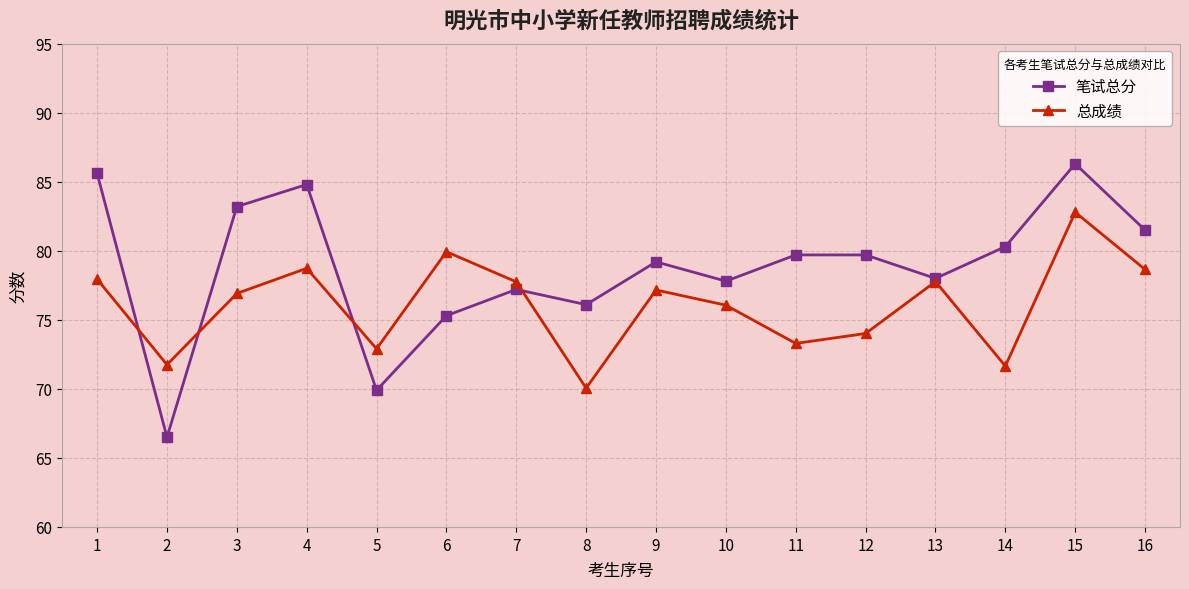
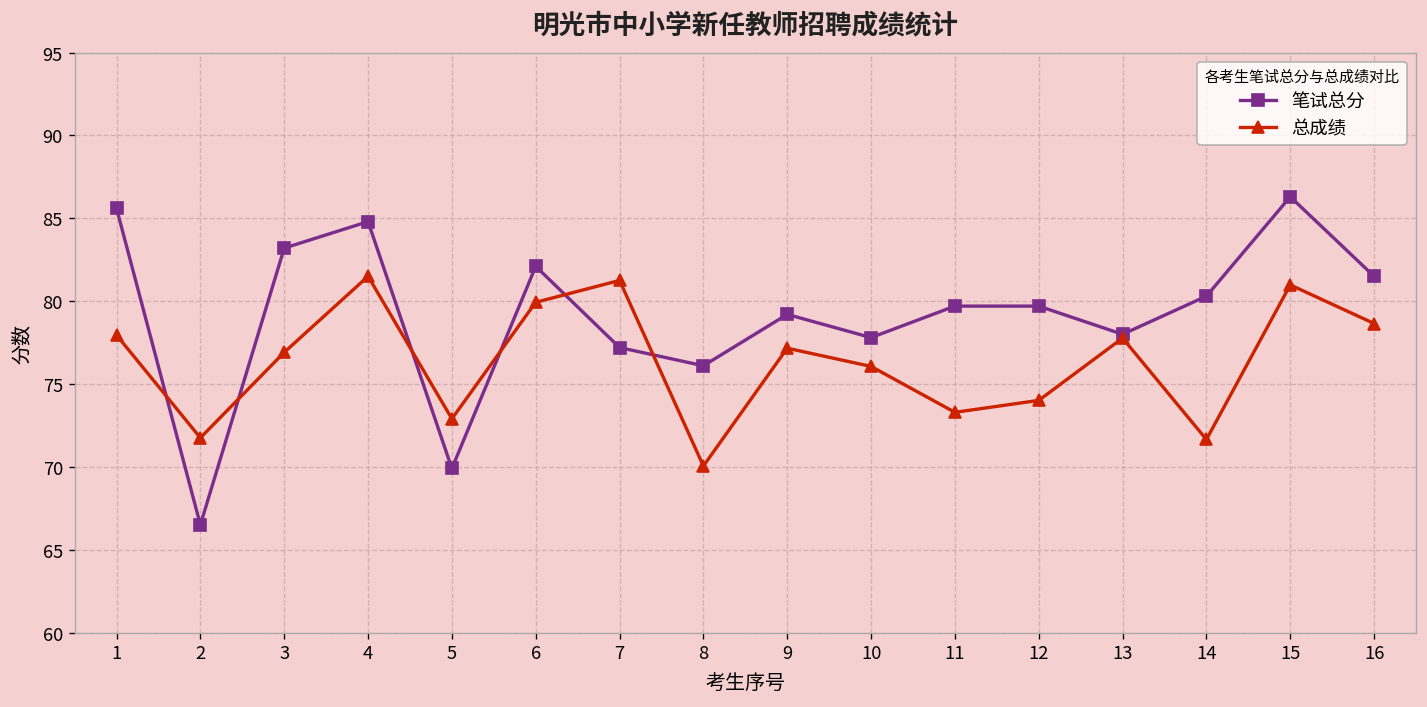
总成绩, 4: 78.7 -> 81.5
笔试总分, 6: 75.3 -> 82.1
总成绩, 7: 77.8 -> 81.3
总成绩, 15: 82.8 -> 81.0
